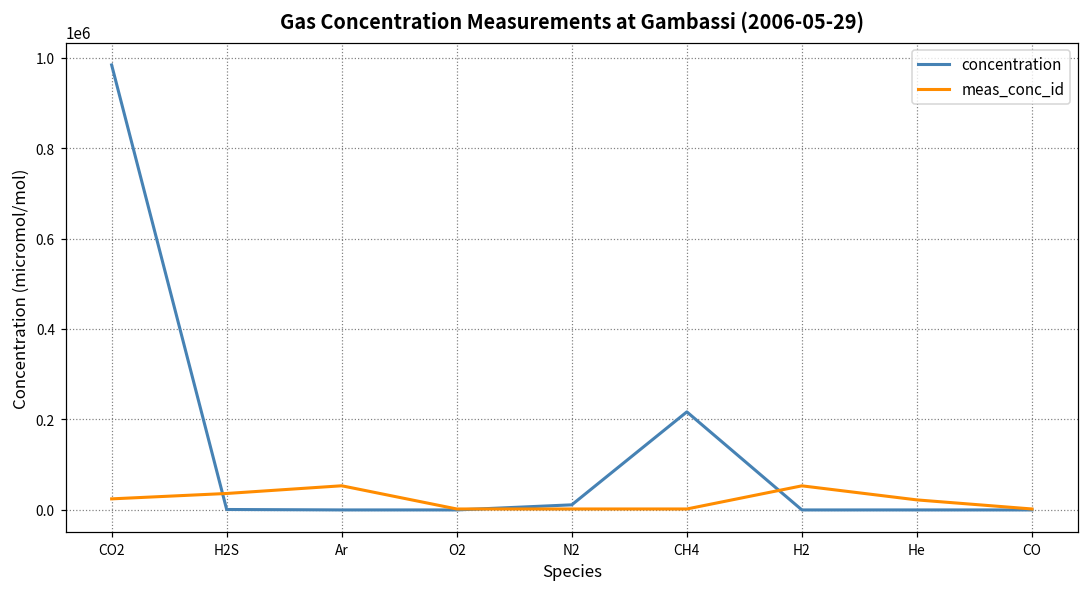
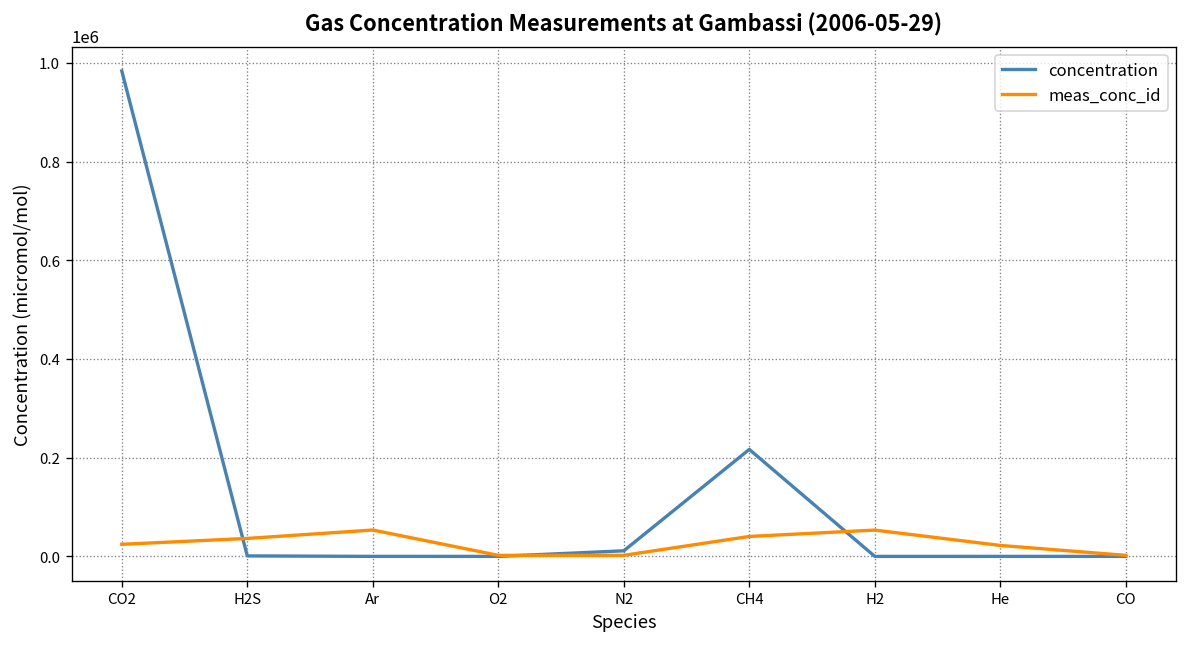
meas_conc_id, CH4: 0 -> 40000
